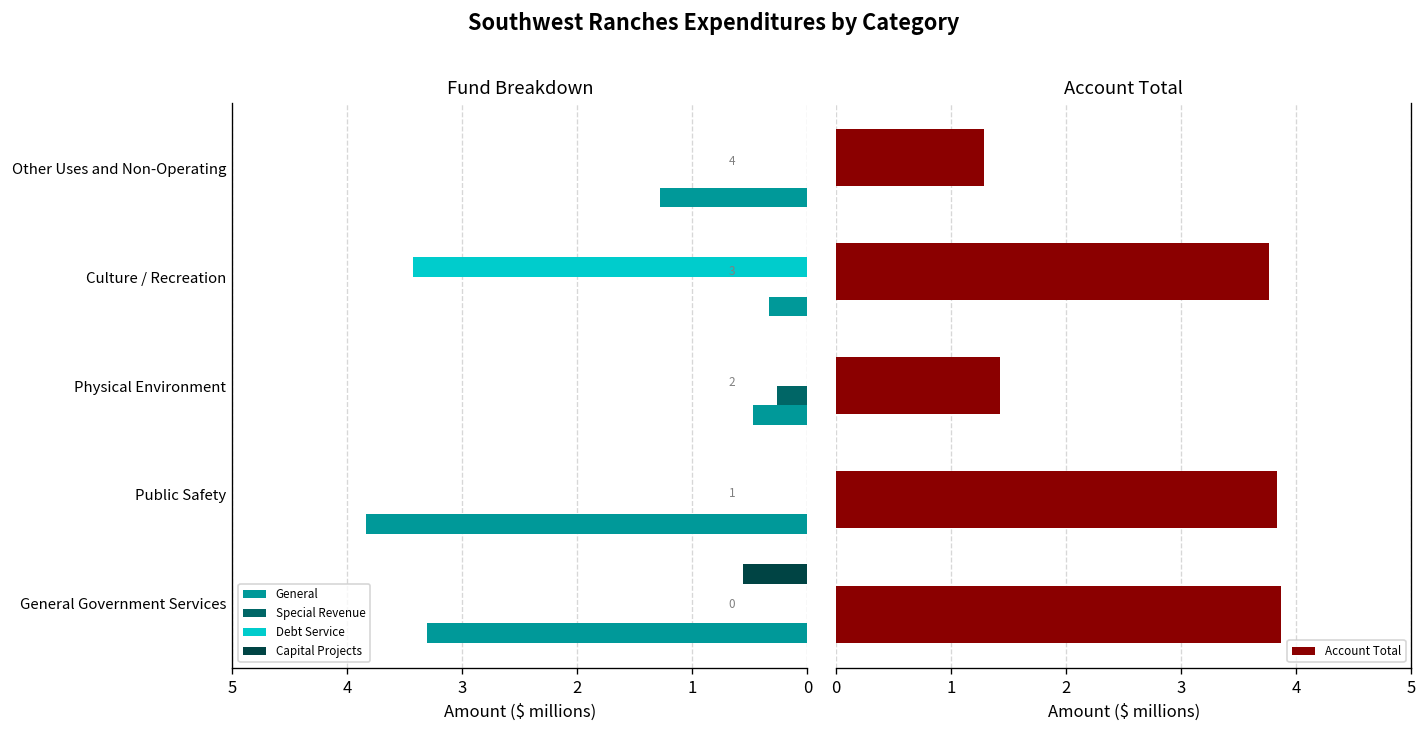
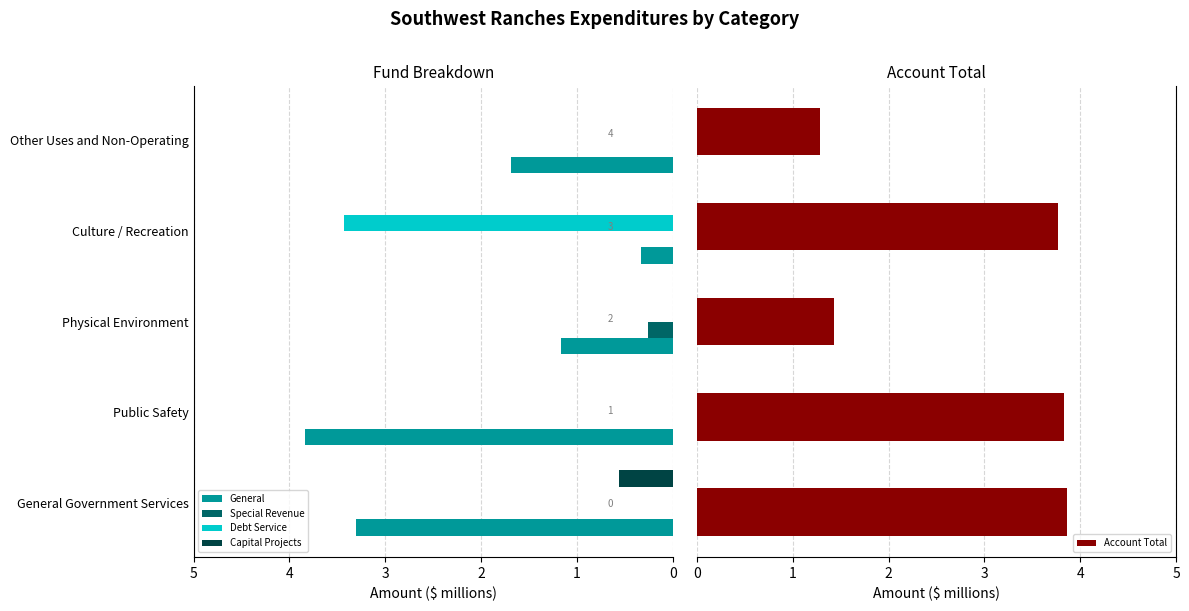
Fund Breakdown, General, Other Uses and Non-Operating: 1.3 -> 1.7
Fund Breakdown, General, Physical Environment: 0.5 -> 1.2
